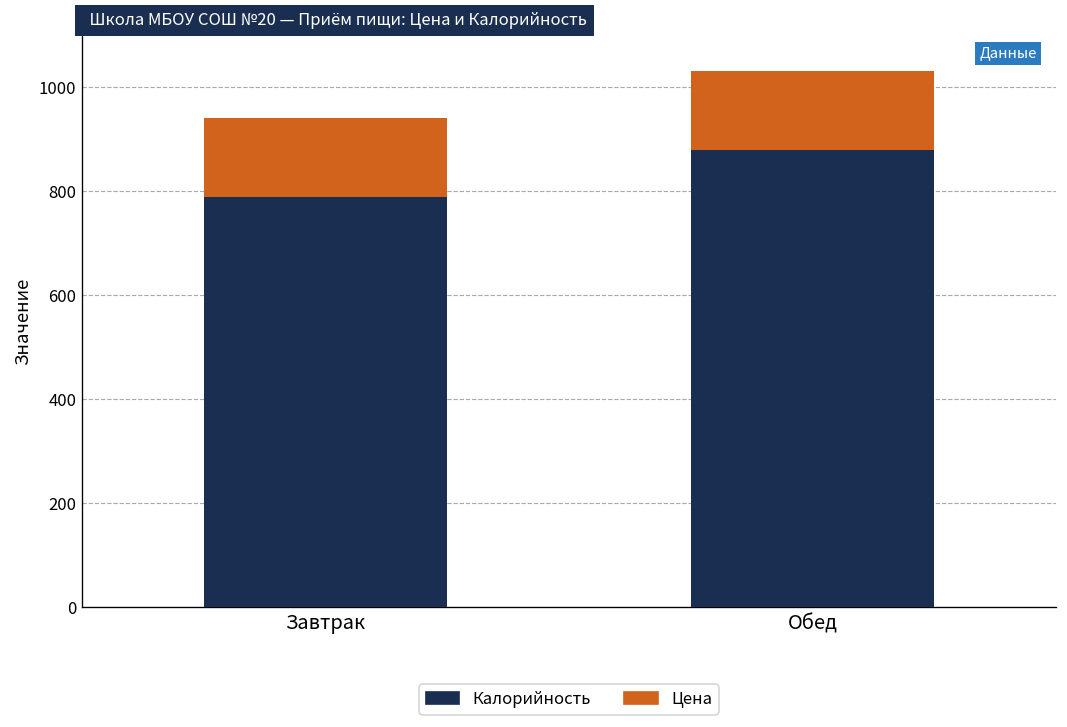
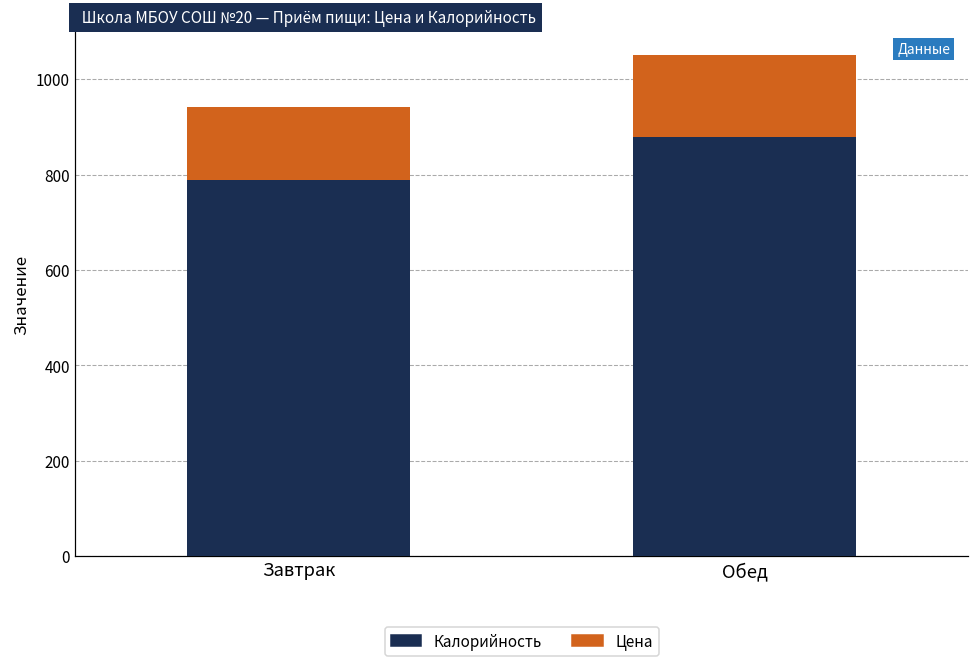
Цена, Обед: 150 -> 170
